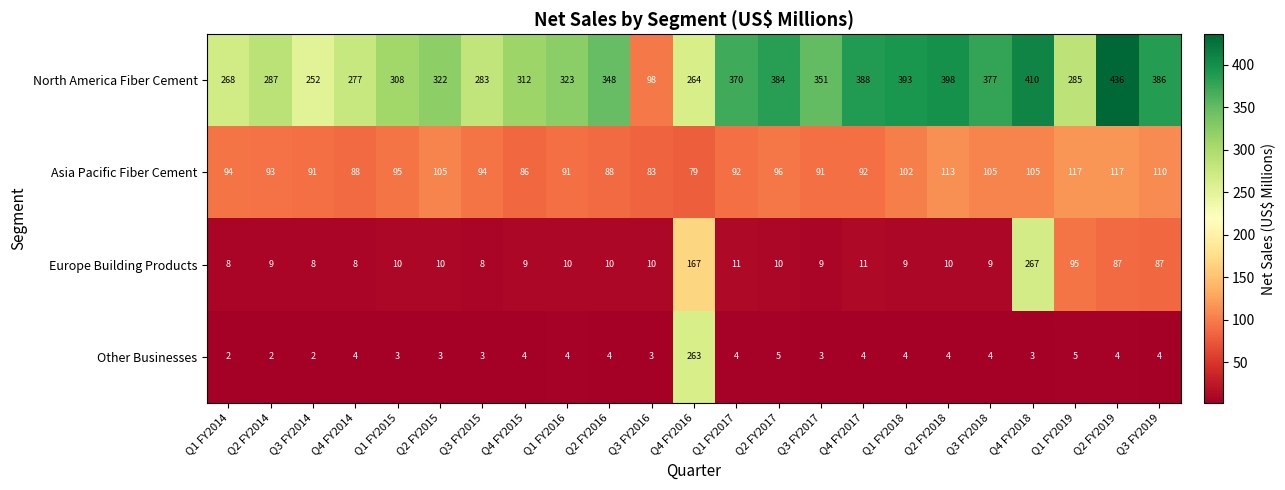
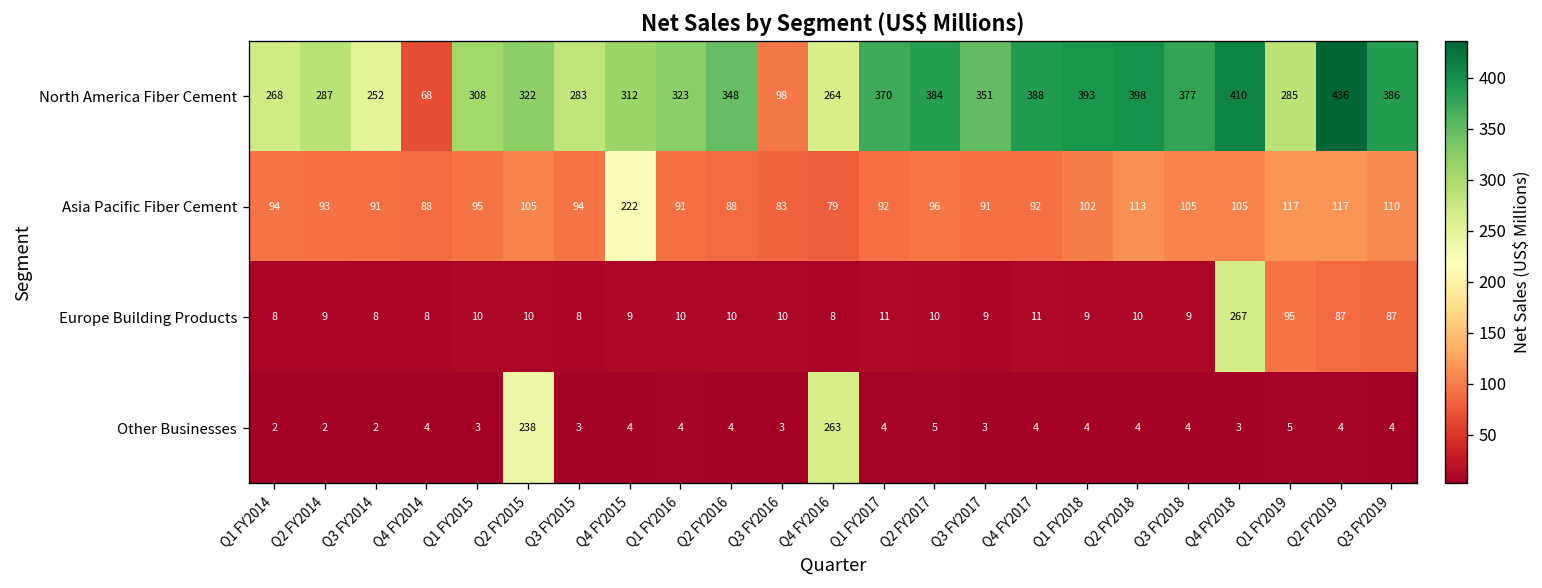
North America Fiber Cement, Q4 FY2014: 277 -> 68
Asia Pacific Fiber Cement, Q4 FY2015: 86 -> 222
Europe Building Products, Q4 FY2016: 167 -> 8
Other Businesses, Q2 FY2015: 3 -> 238
